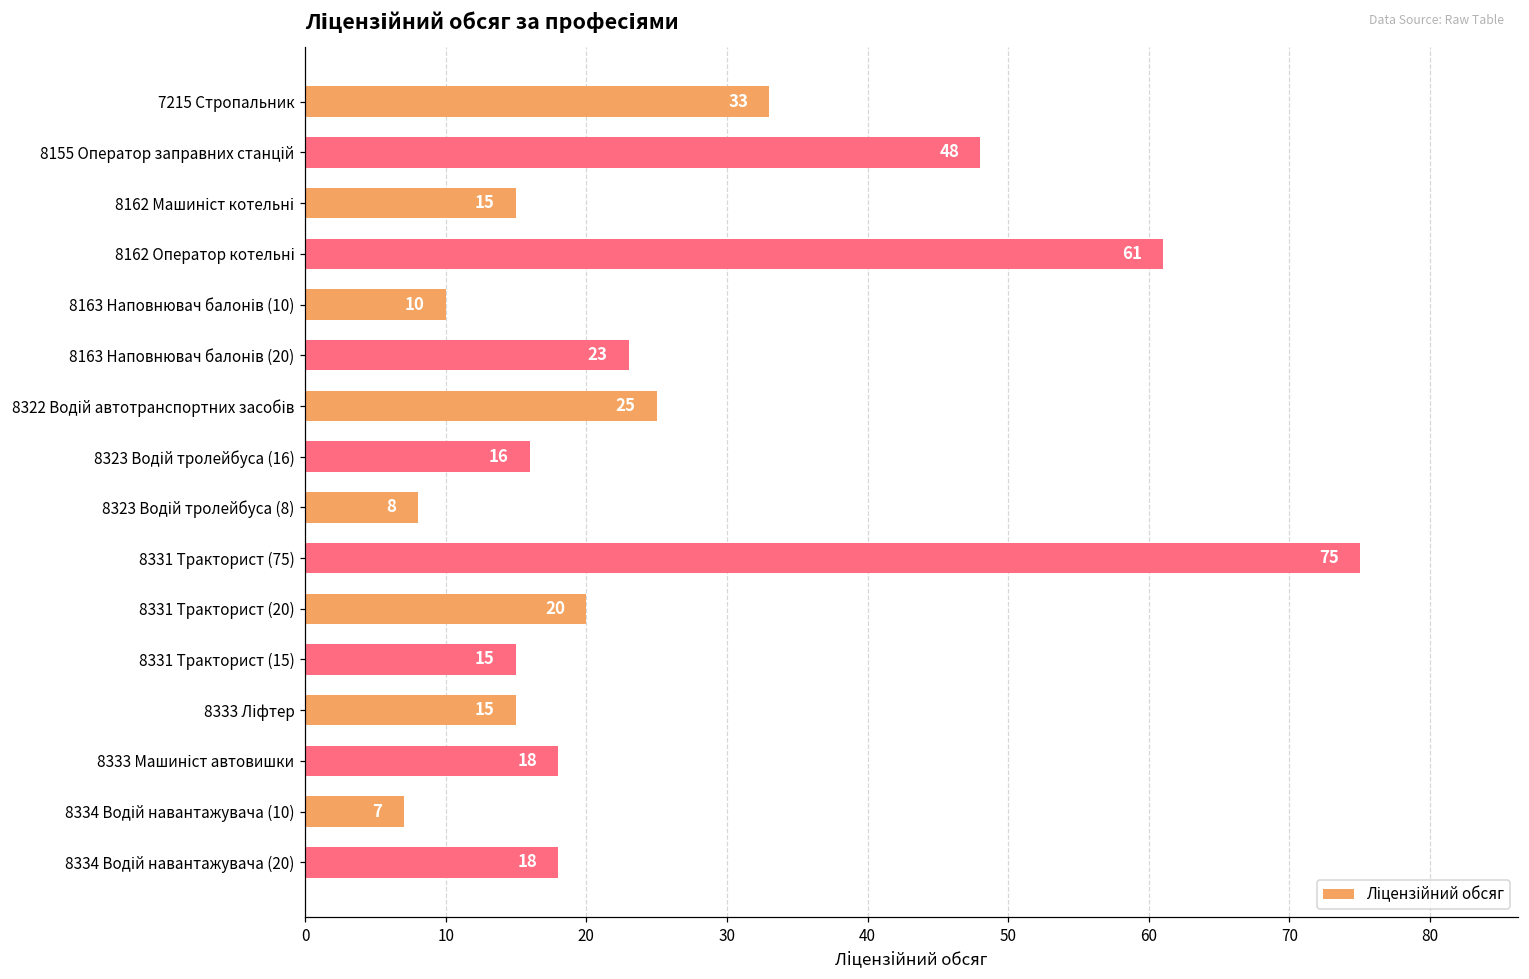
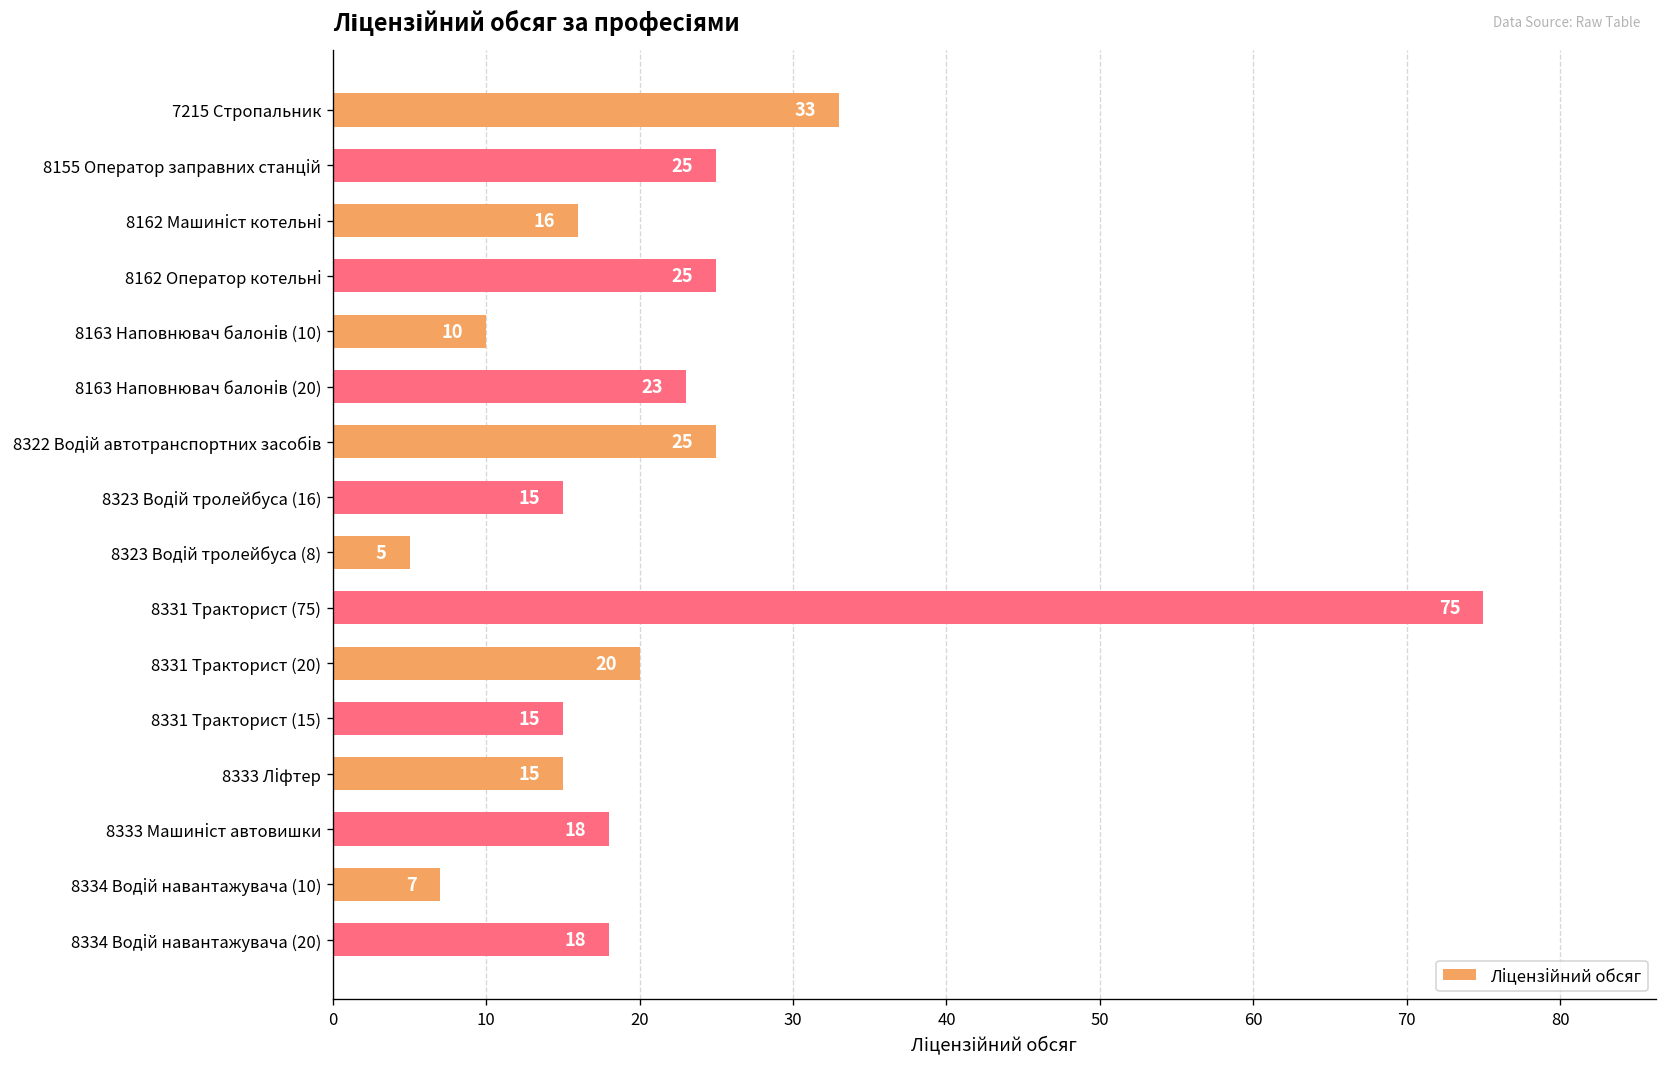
8155 Оператор заправних станцій: 48 -> 25
8162 Машиніст котельні: 15 -> 16
8162 Оператор котельні: 61 -> 25
8323 Водій тролейбуса (16): 16 -> 15
8323 Водій тролейбуса (8): 8 -> 5
